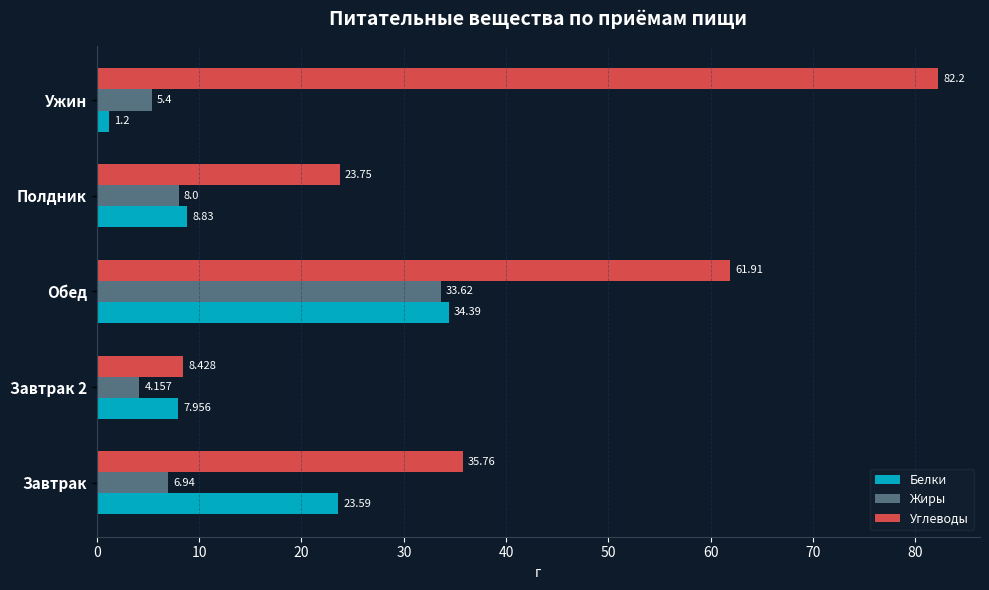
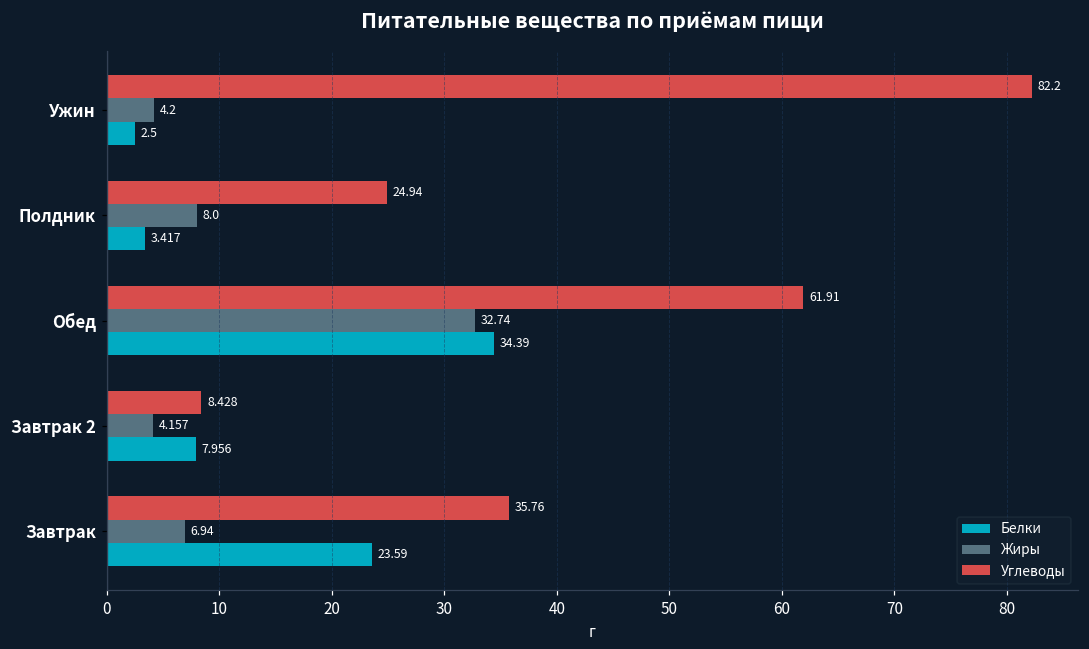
Жиры, Ужин: 5.4 -> 4.2
Белки, Ужин: 1.2 -> 2.5
Углеводы, Полдник: 23.75 -> 24.94
Белки, Полдник: 8.83 -> 3.417
Жиры, Обед: 33.62 -> 32.74
